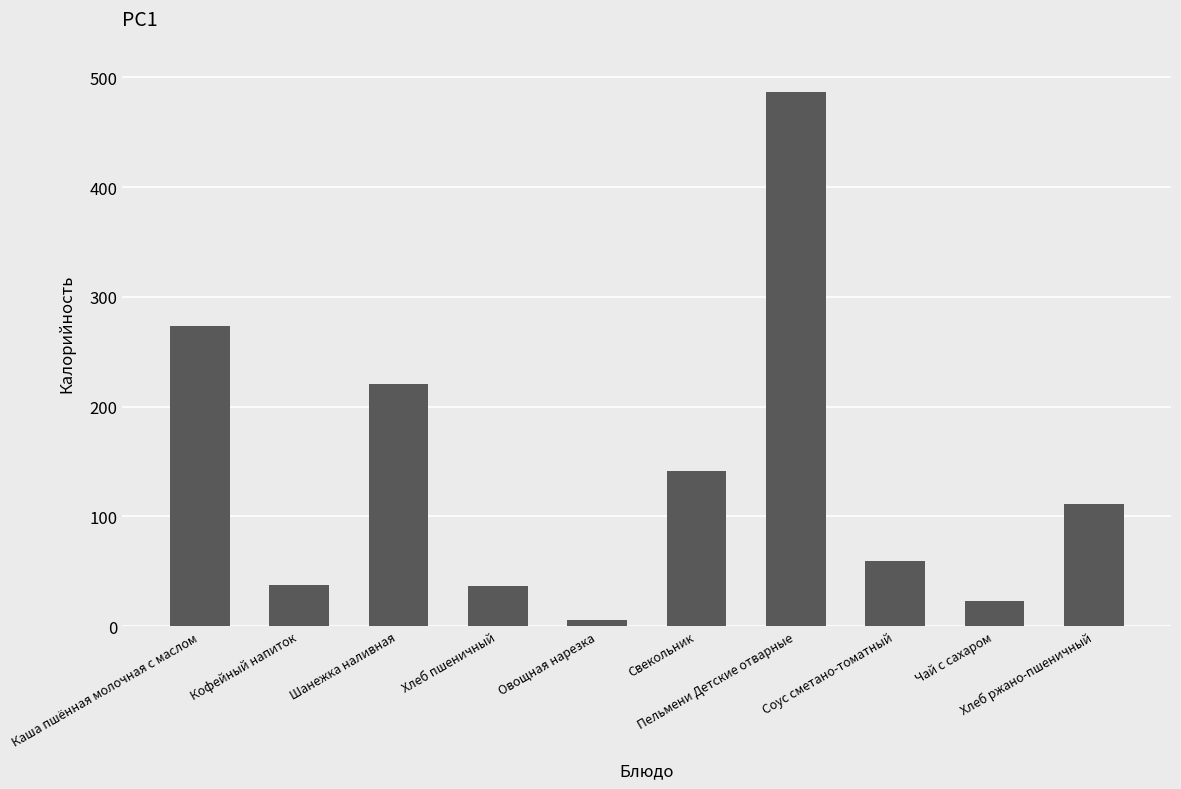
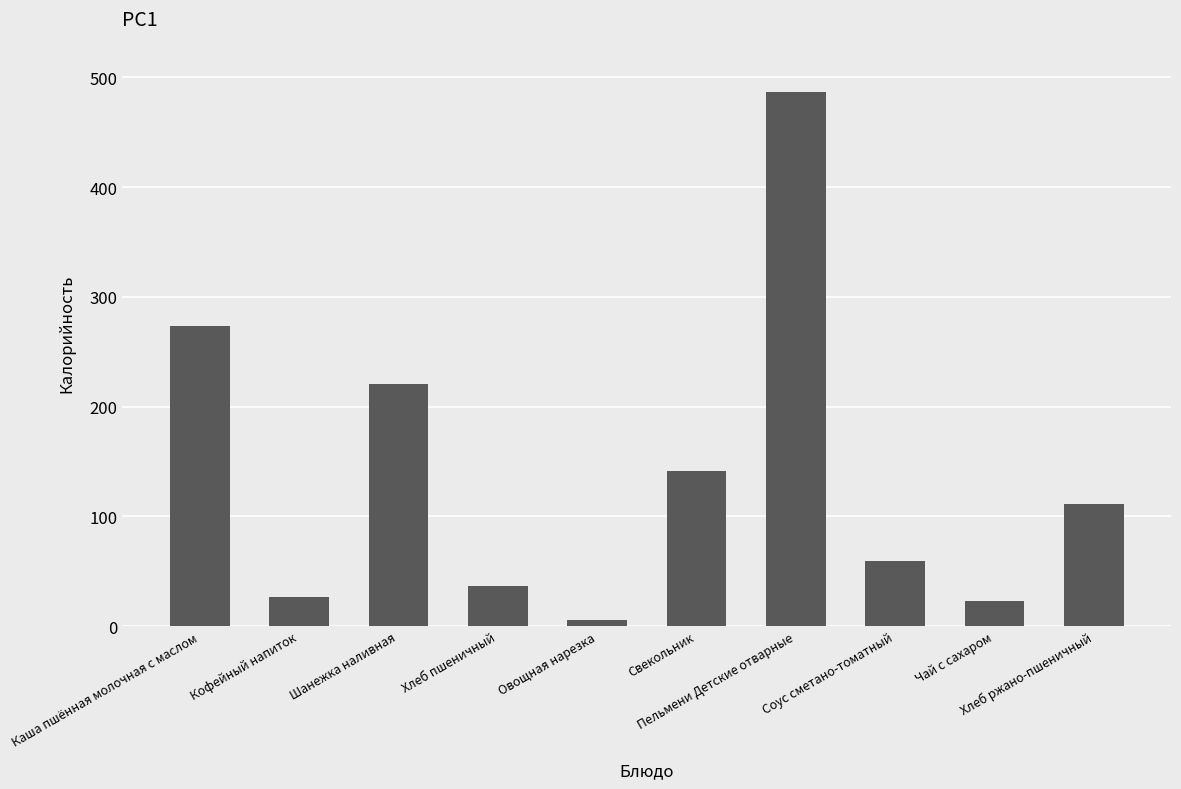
Кофейный напиток: 38 -> 27
